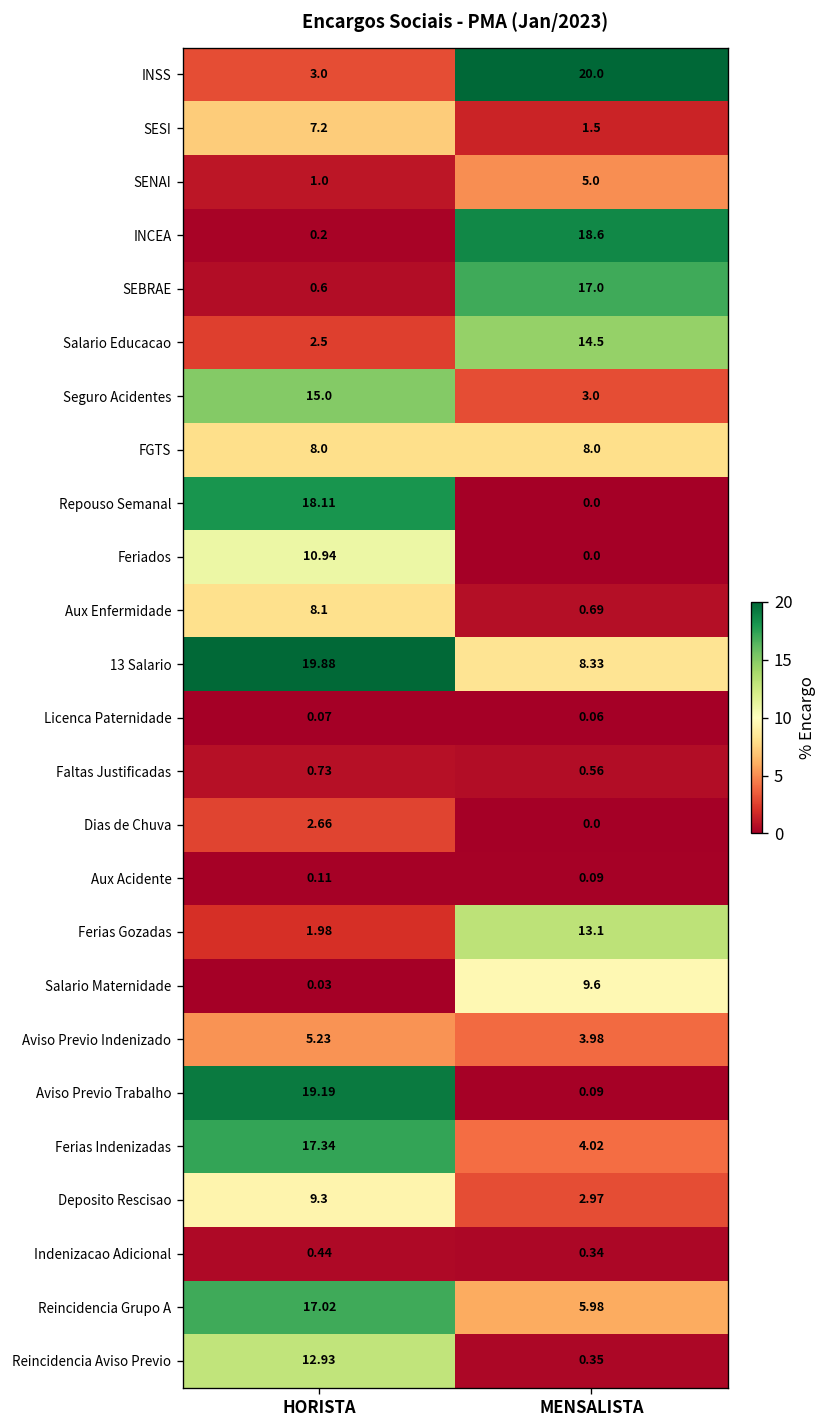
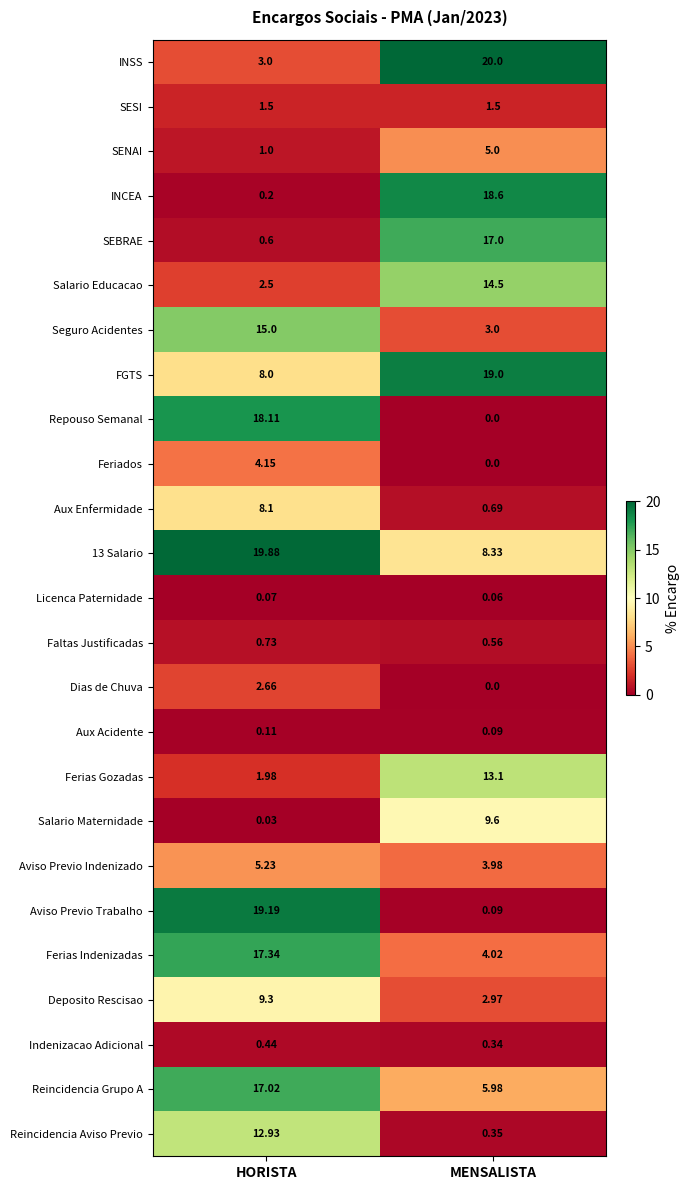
SESI, HORISTA: 7.2 -> 1.5
FGTS, MENSALISTA: 8.0 -> 19.0
Feriados, HORISTA: 10.94 -> 4.15
